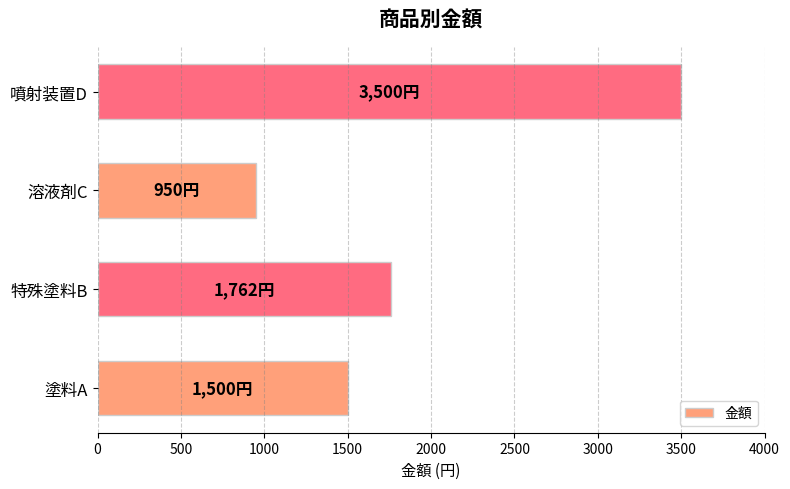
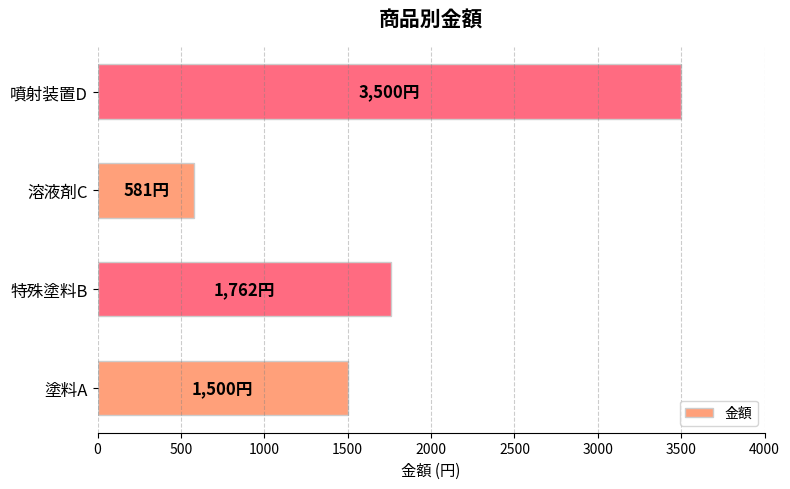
溶液剤C: 950円 -> 581円
